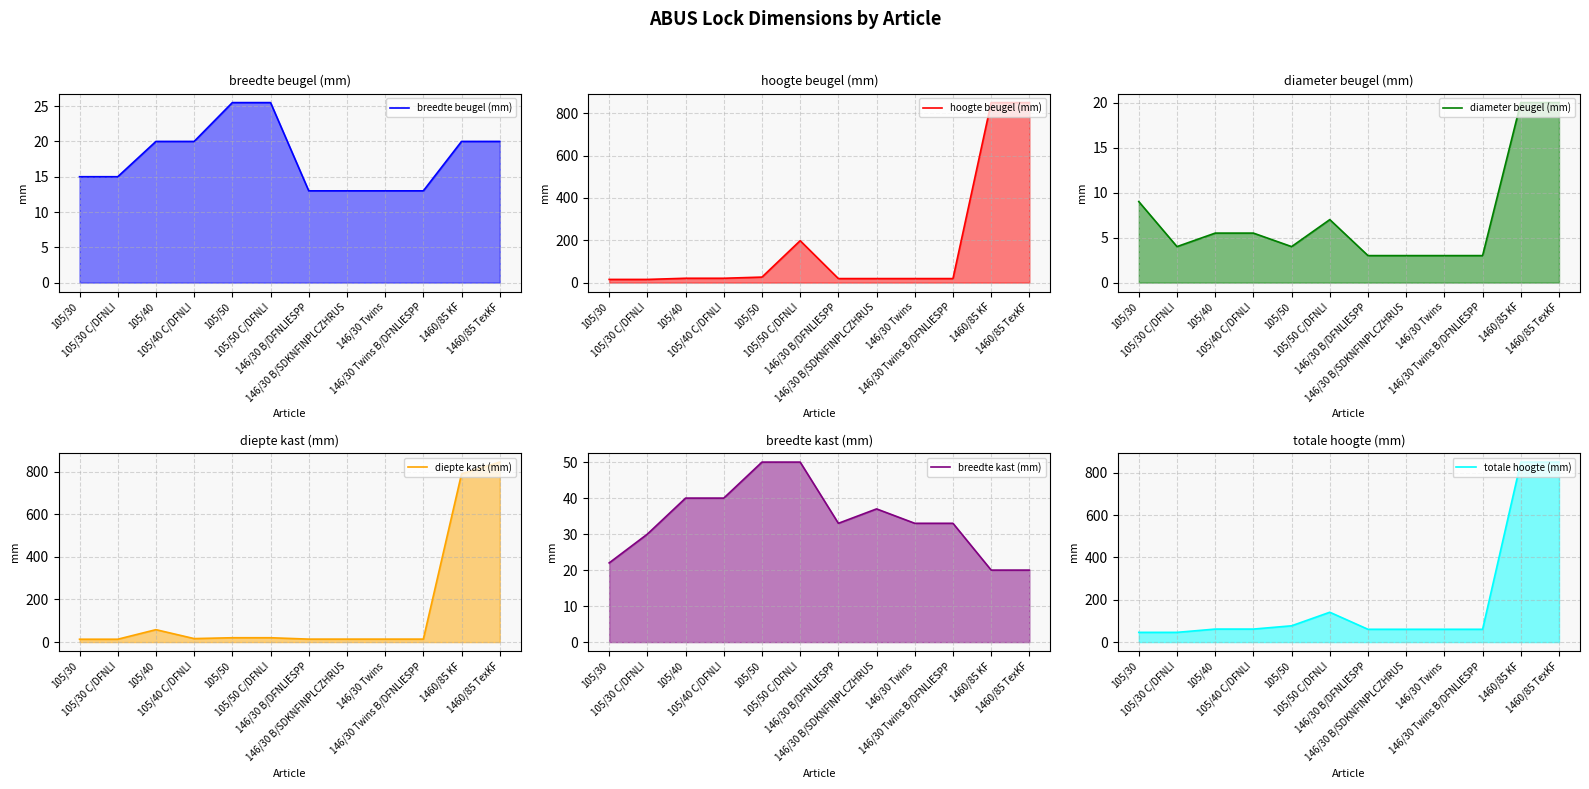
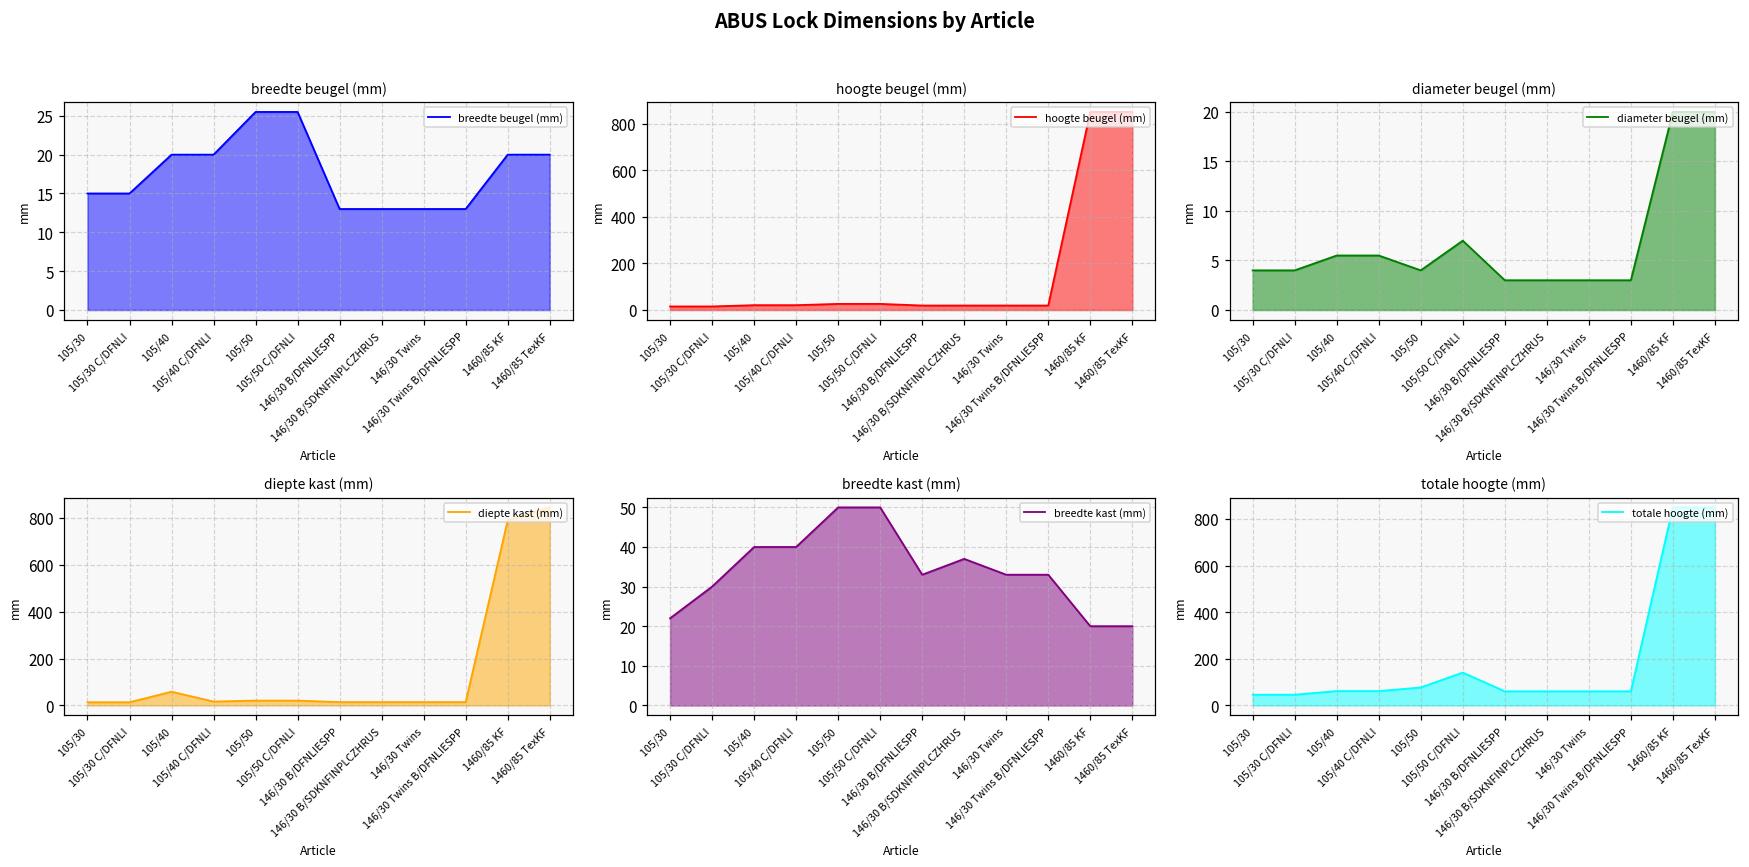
hoogte beugel (mm), 105/50 C/DFNLI: 200 -> 30
diameter beugel (mm), 105/30: 9 -> 4
